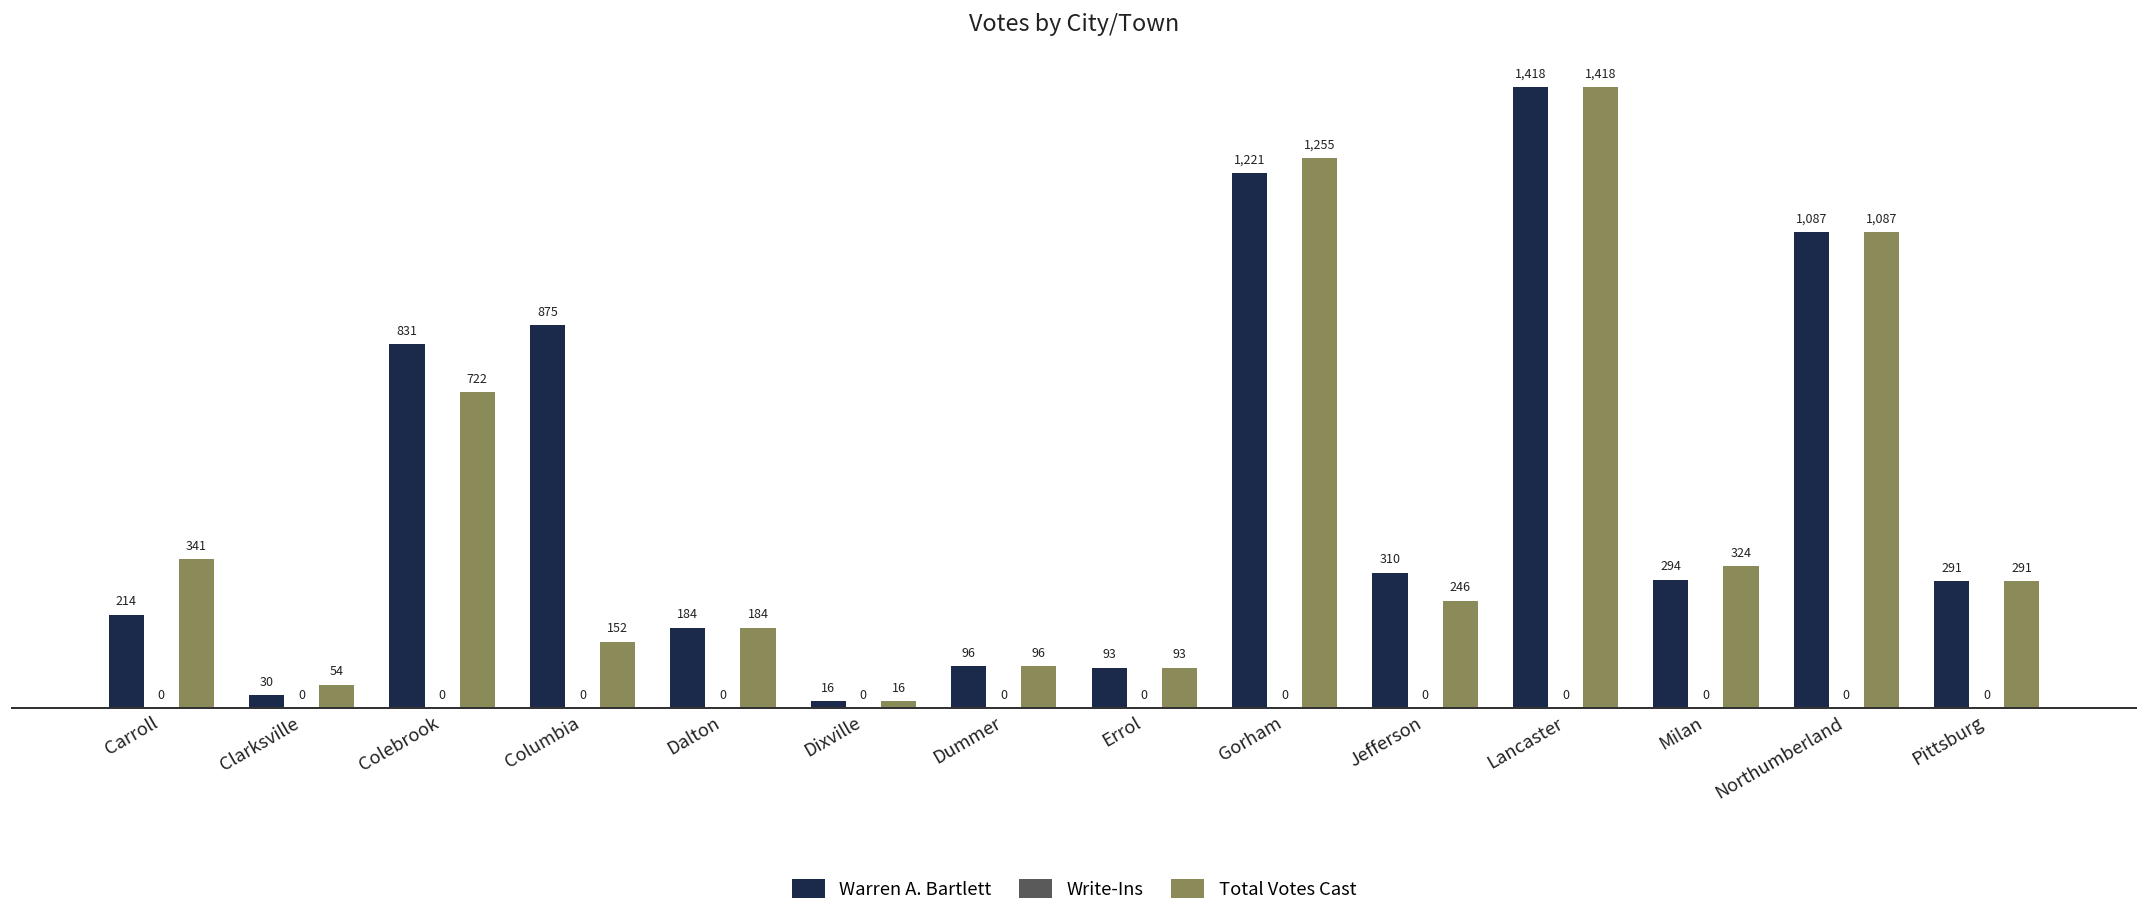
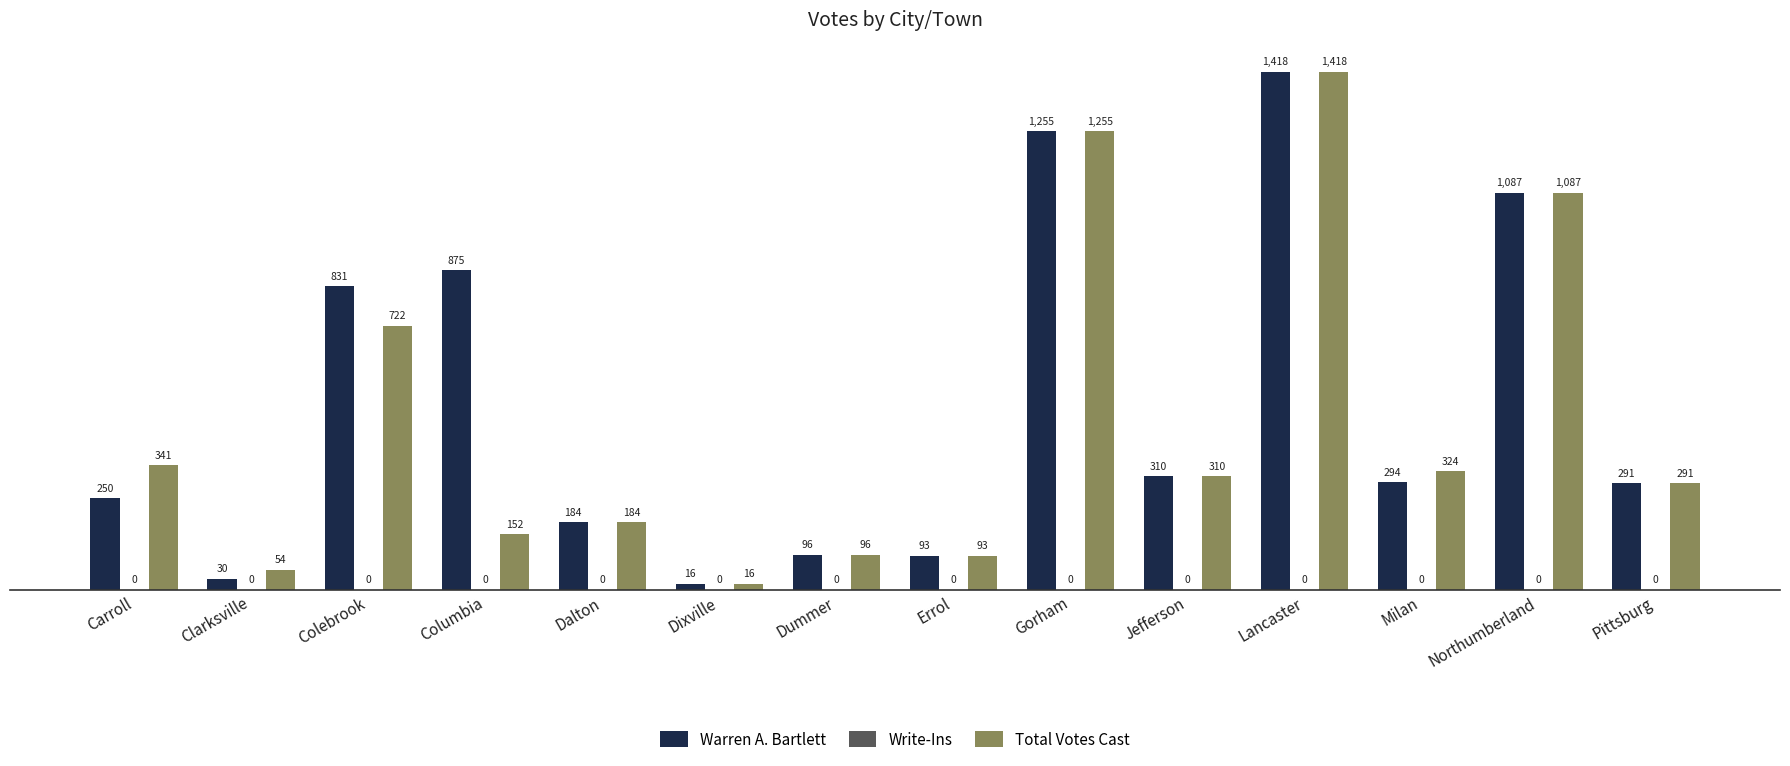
Warren A. Bartlett, Carroll: 214 -> 250
Warren A. Bartlett, Gorham: 1,221 -> 1,255
Total Votes Cast, Jefferson: 246 -> 310
